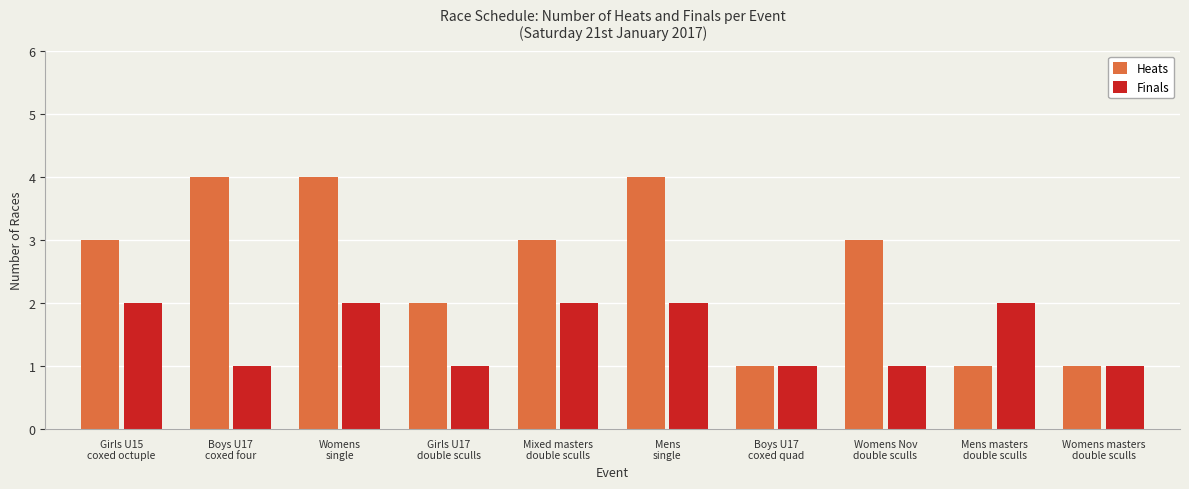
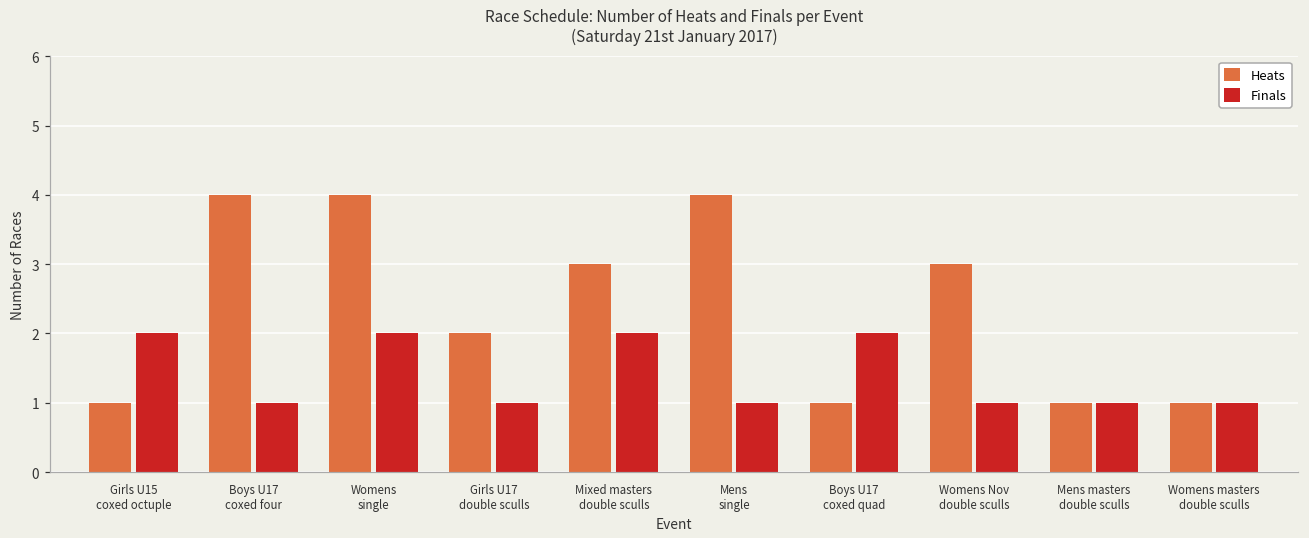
Heats, Girls U15 coxed octuple: 3 -> 1
Finals, Mens single: 2 -> 1
Finals, Boys U17 coxed quad: 1 -> 2
Finals, Mens masters double sculls: 2 -> 1
